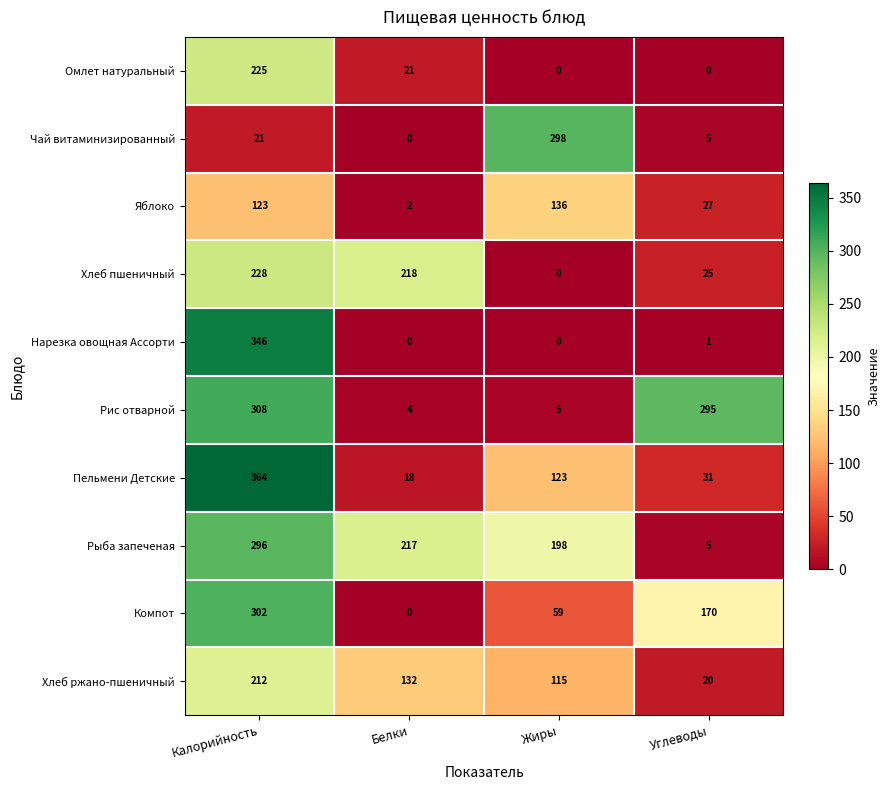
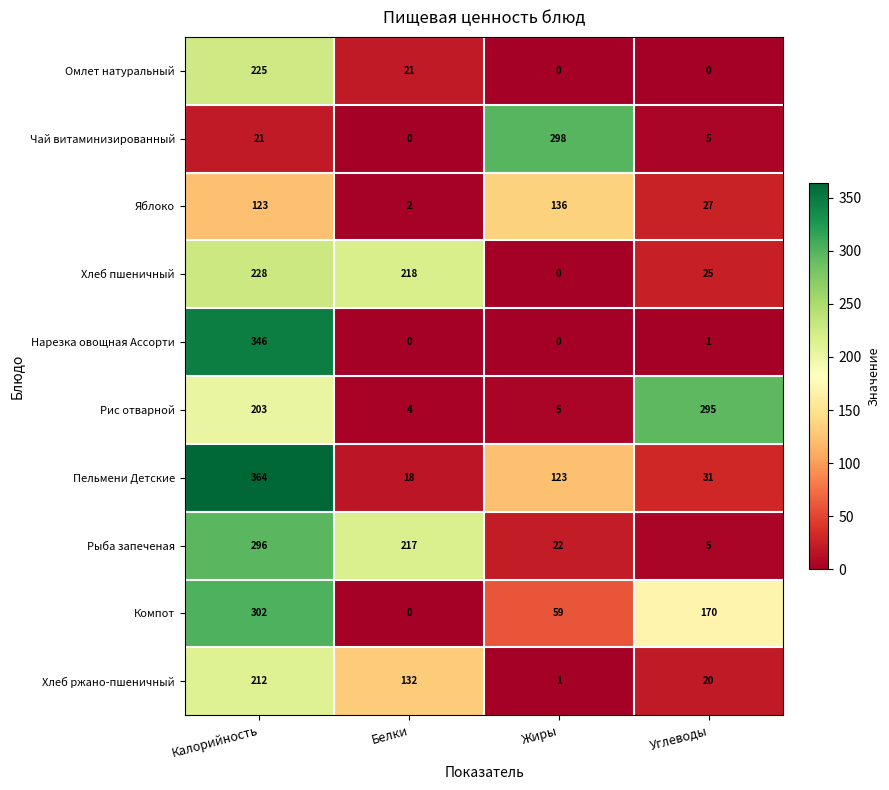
Рис отварной, Калорийность: 308 -> 203
Рыба запеченая, Жиры: 198 -> 22
Хлеб ржано-пшеничный, Жиры: 115 -> 1
